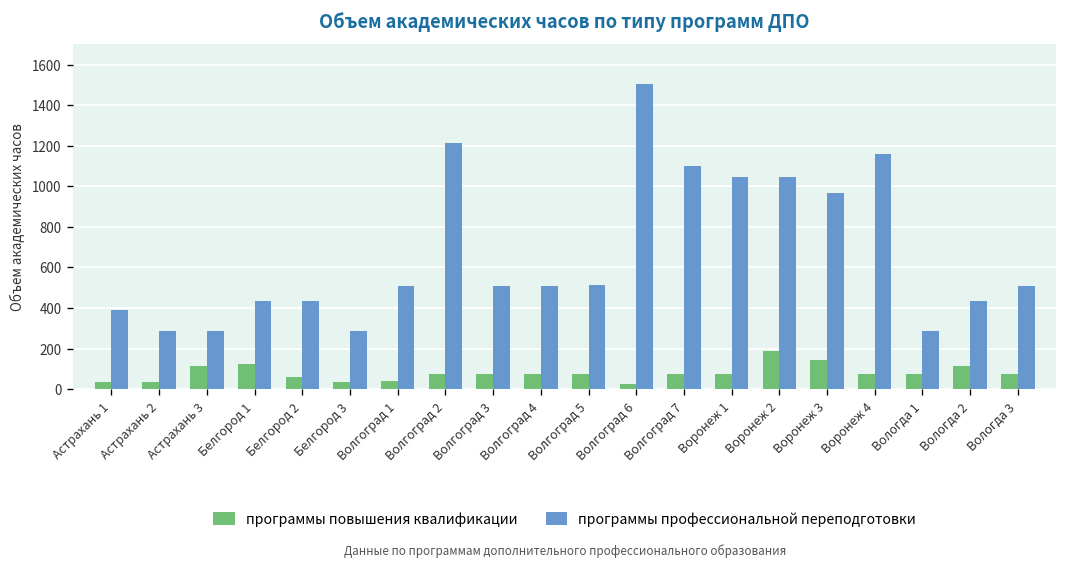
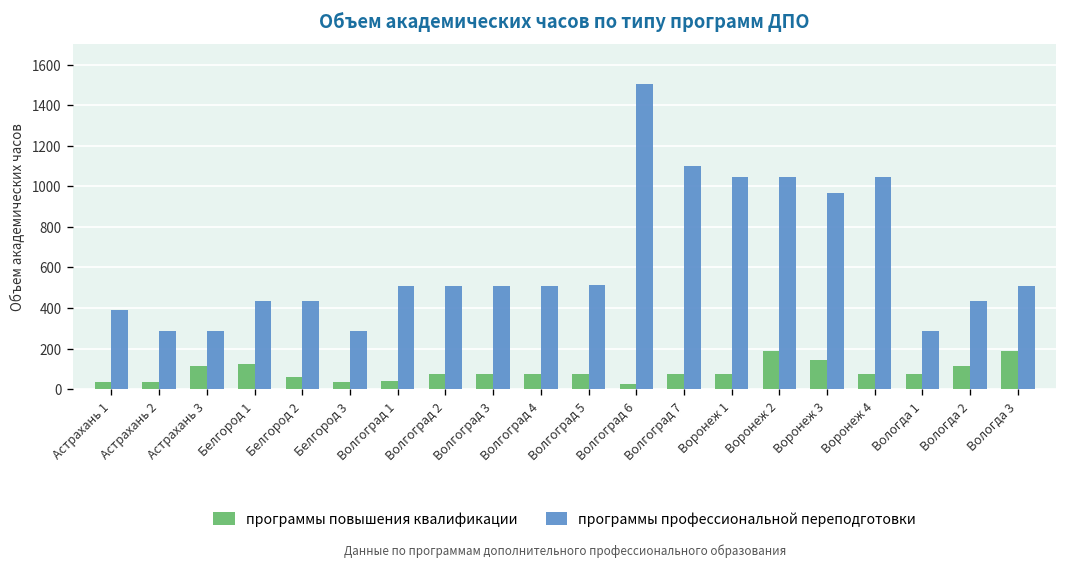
программы профессиональной переподготовки, Волгоград 2: 1210 -> 510
программы профессиональной переподготовки, Воронеж 4: 1160 -> 1050
программы повышения квалификации, Вологда 3: 70 -> 190
